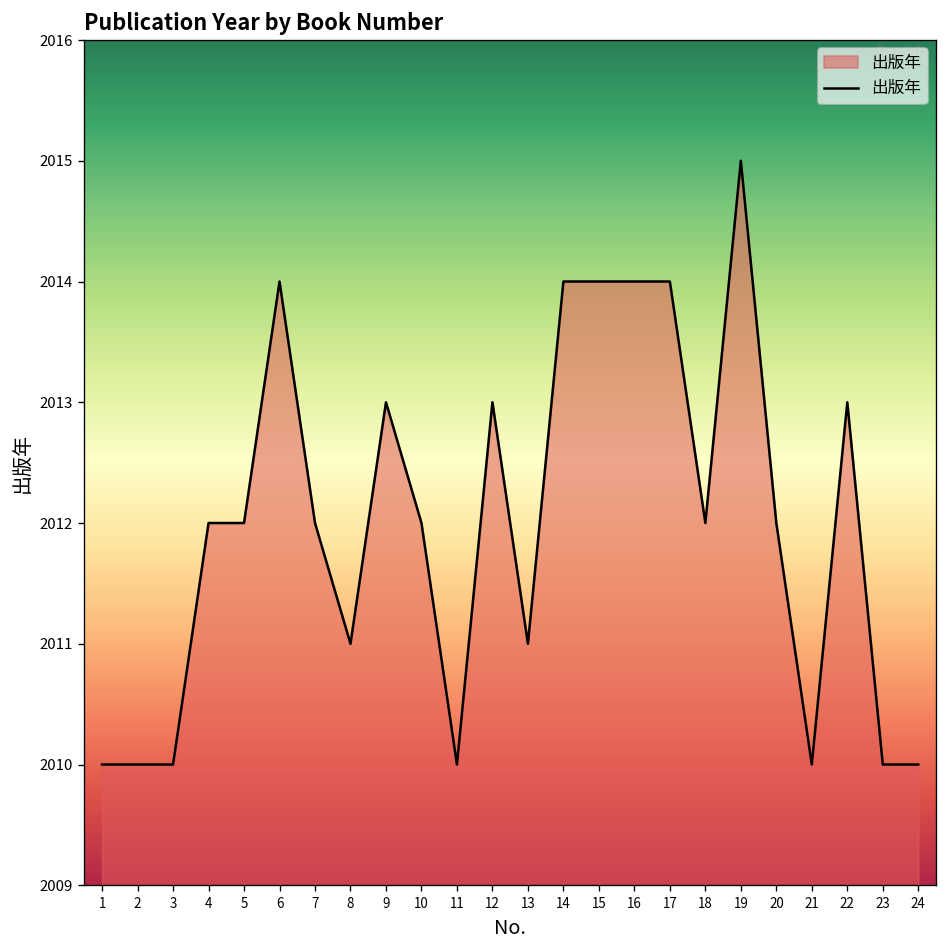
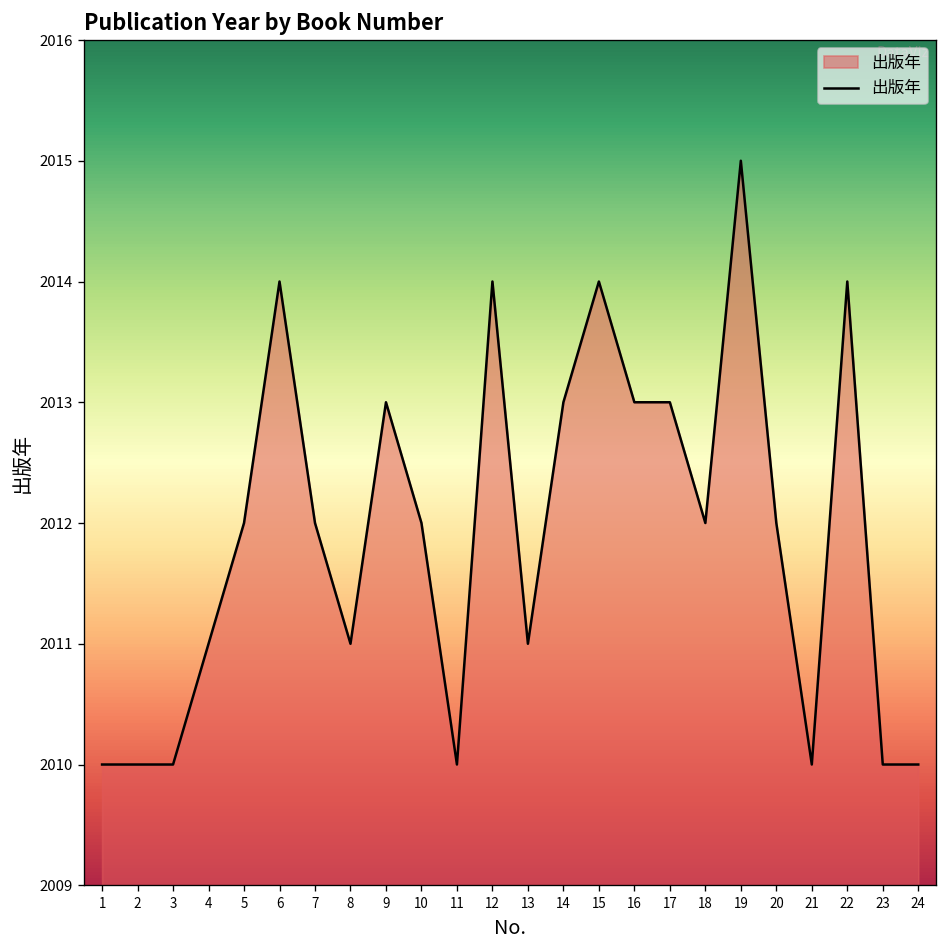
4: 2012 -> 2011
12: 2013 -> 2014
14: 2014 -> 2013
16: 2014 -> 2013
17: 2014 -> 2013
22: 2013 -> 2014
